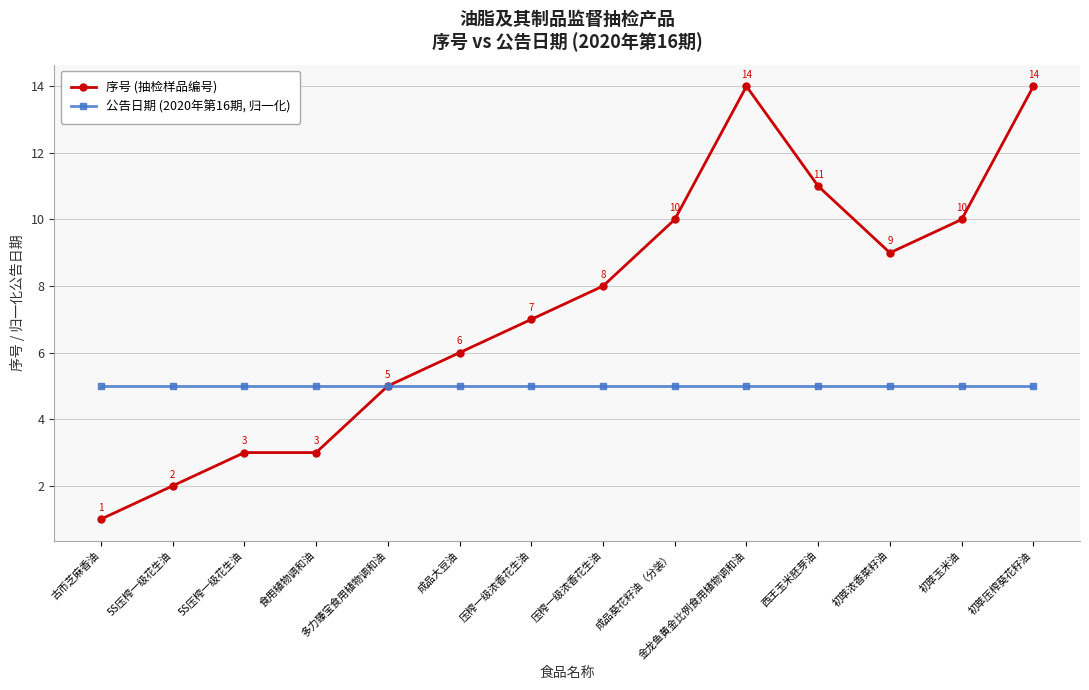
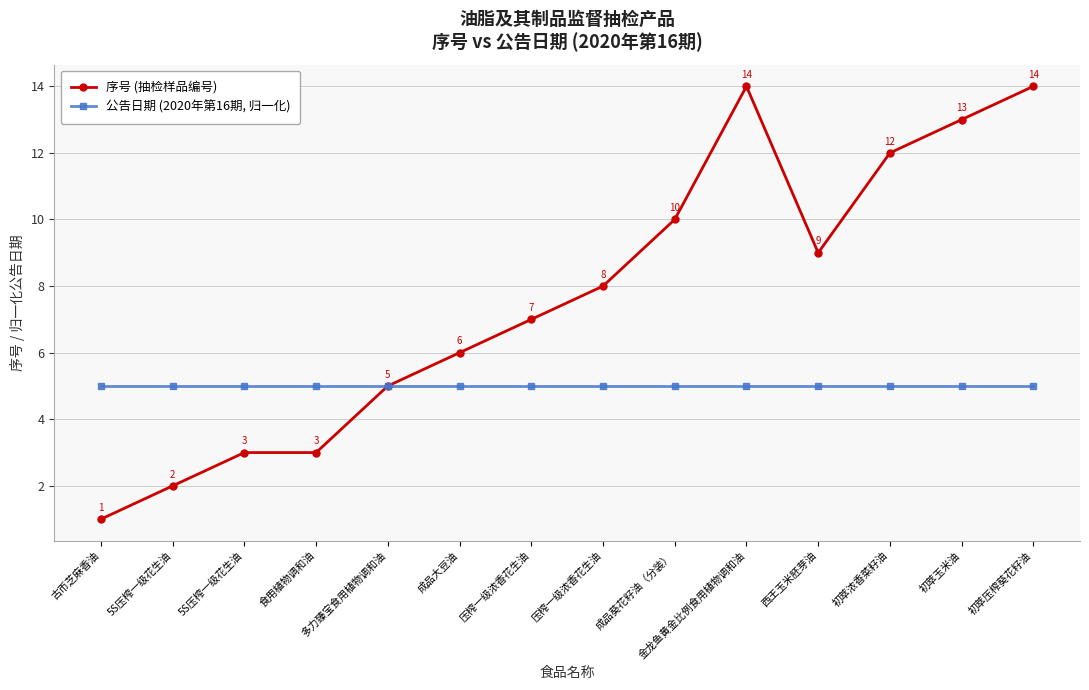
序号 (抽检样品编号), 西王玉米胚芽油: 11 -> 9
序号 (抽检样品编号), 初萃浓香菜籽油: 9 -> 12
序号 (抽检样品编号), 初萃玉米油: 10 -> 13
